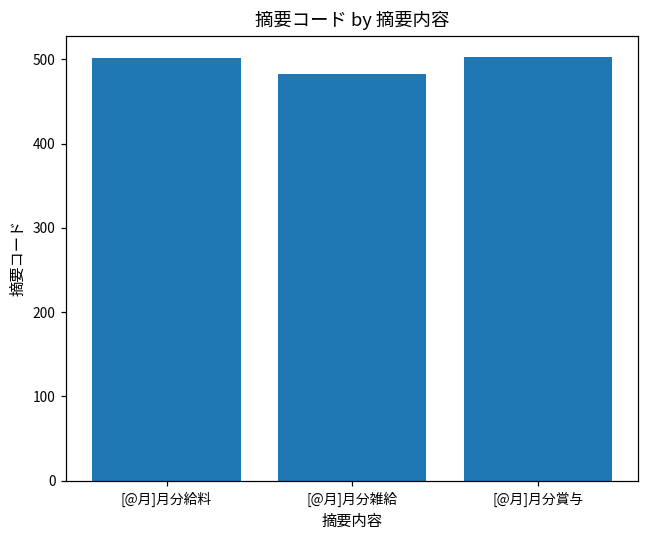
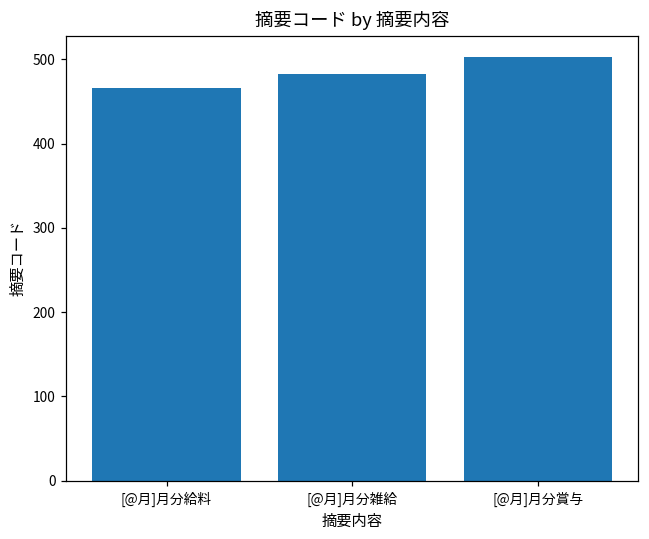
[@月]月分給料: 500 -> 470
